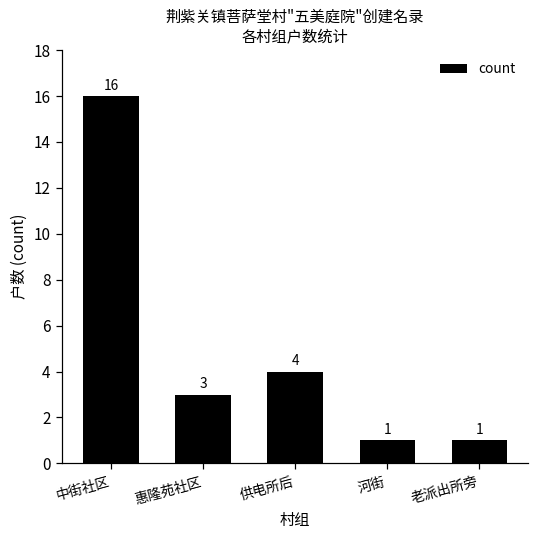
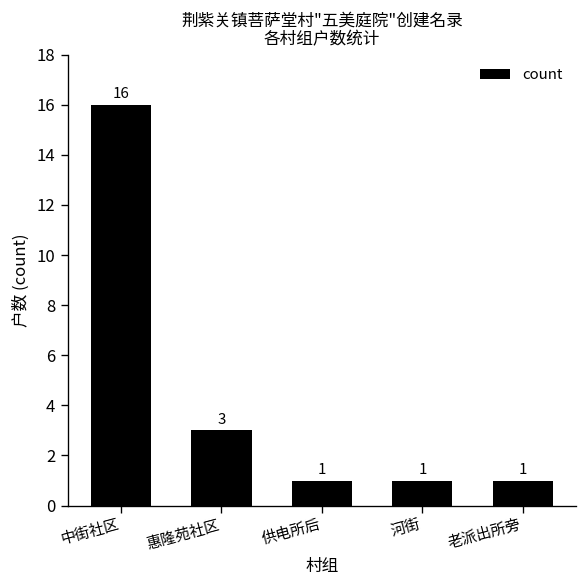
供电所后: 4 -> 1
